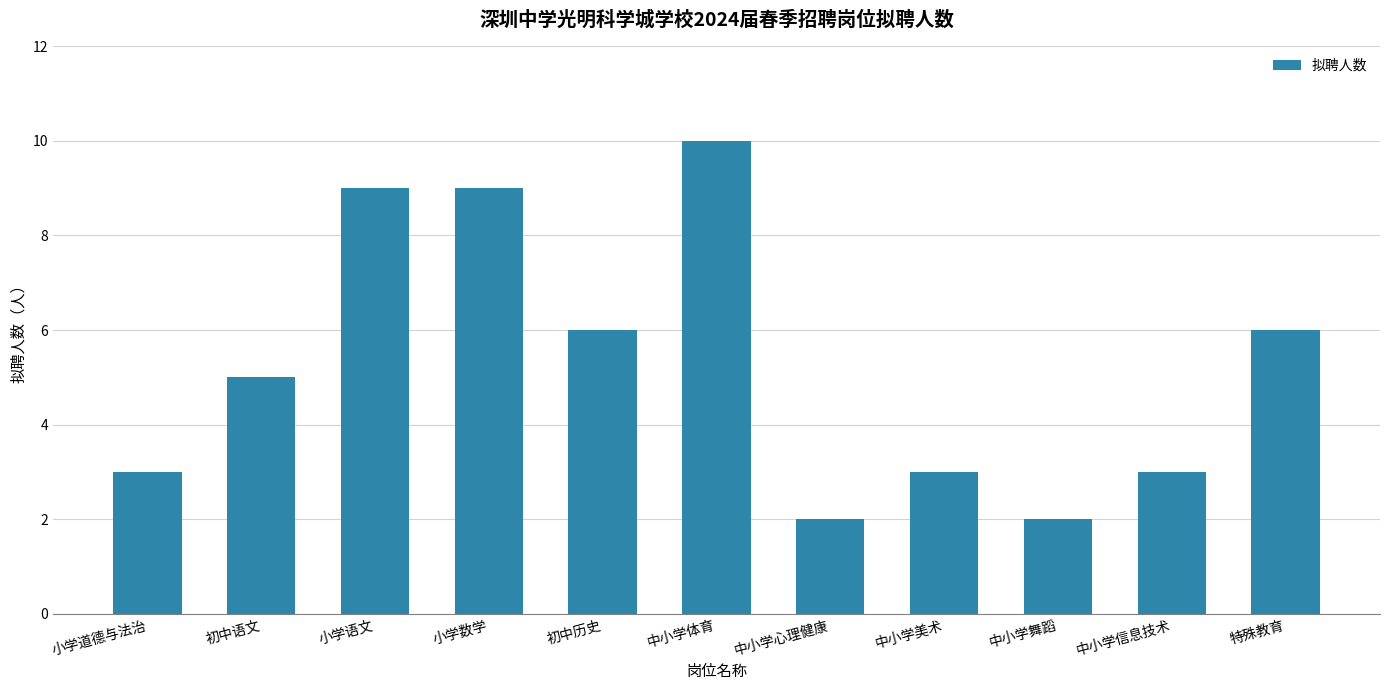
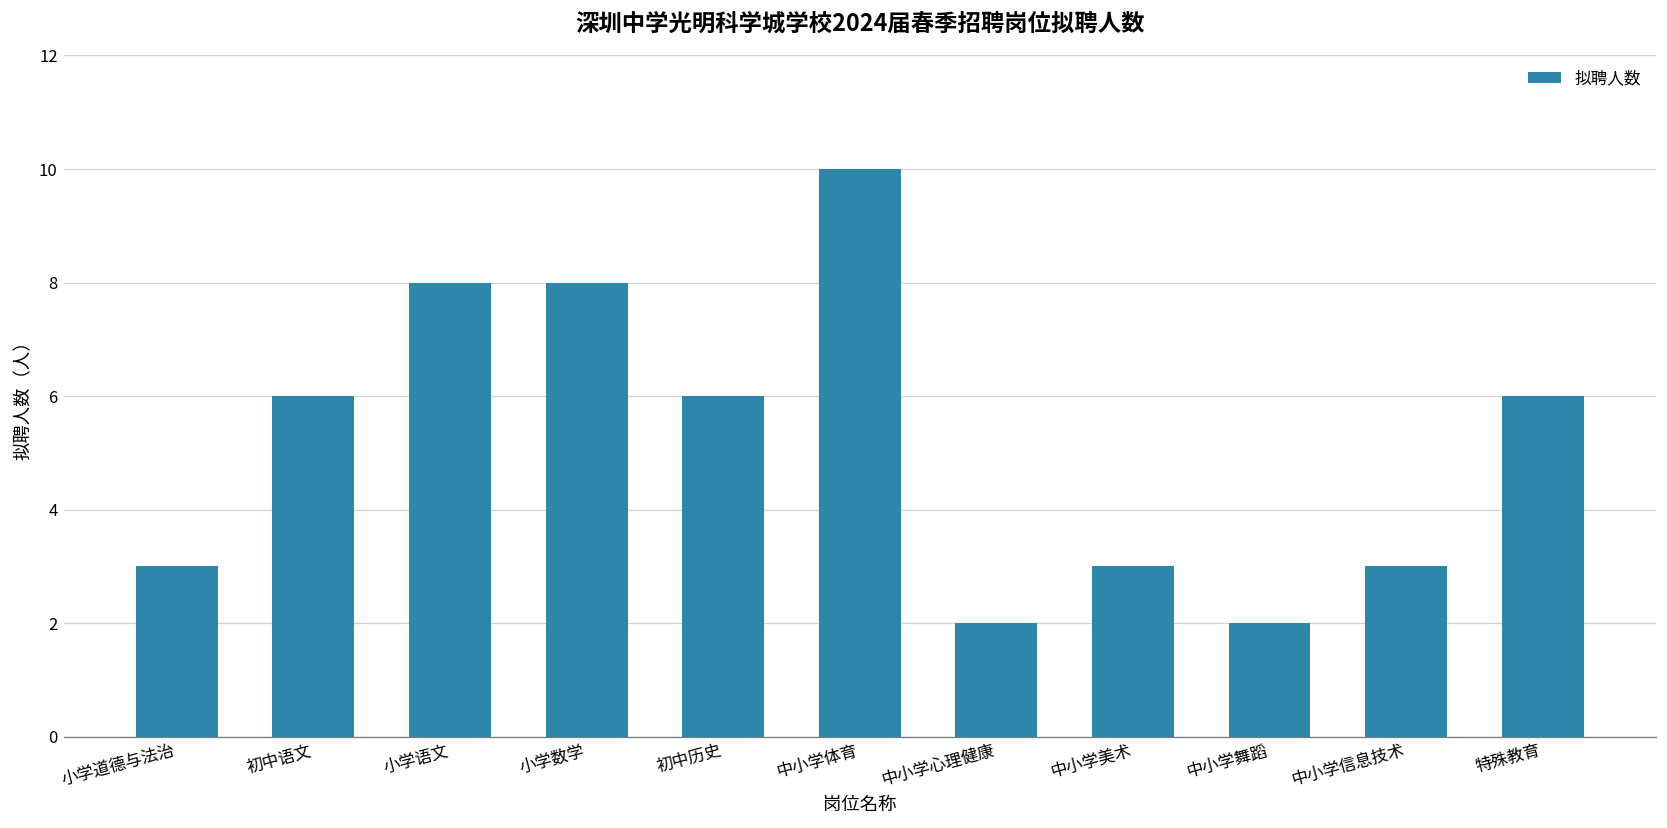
初中语文: 5 -> 6
小学语文: 9 -> 8
小学数学: 9 -> 8
